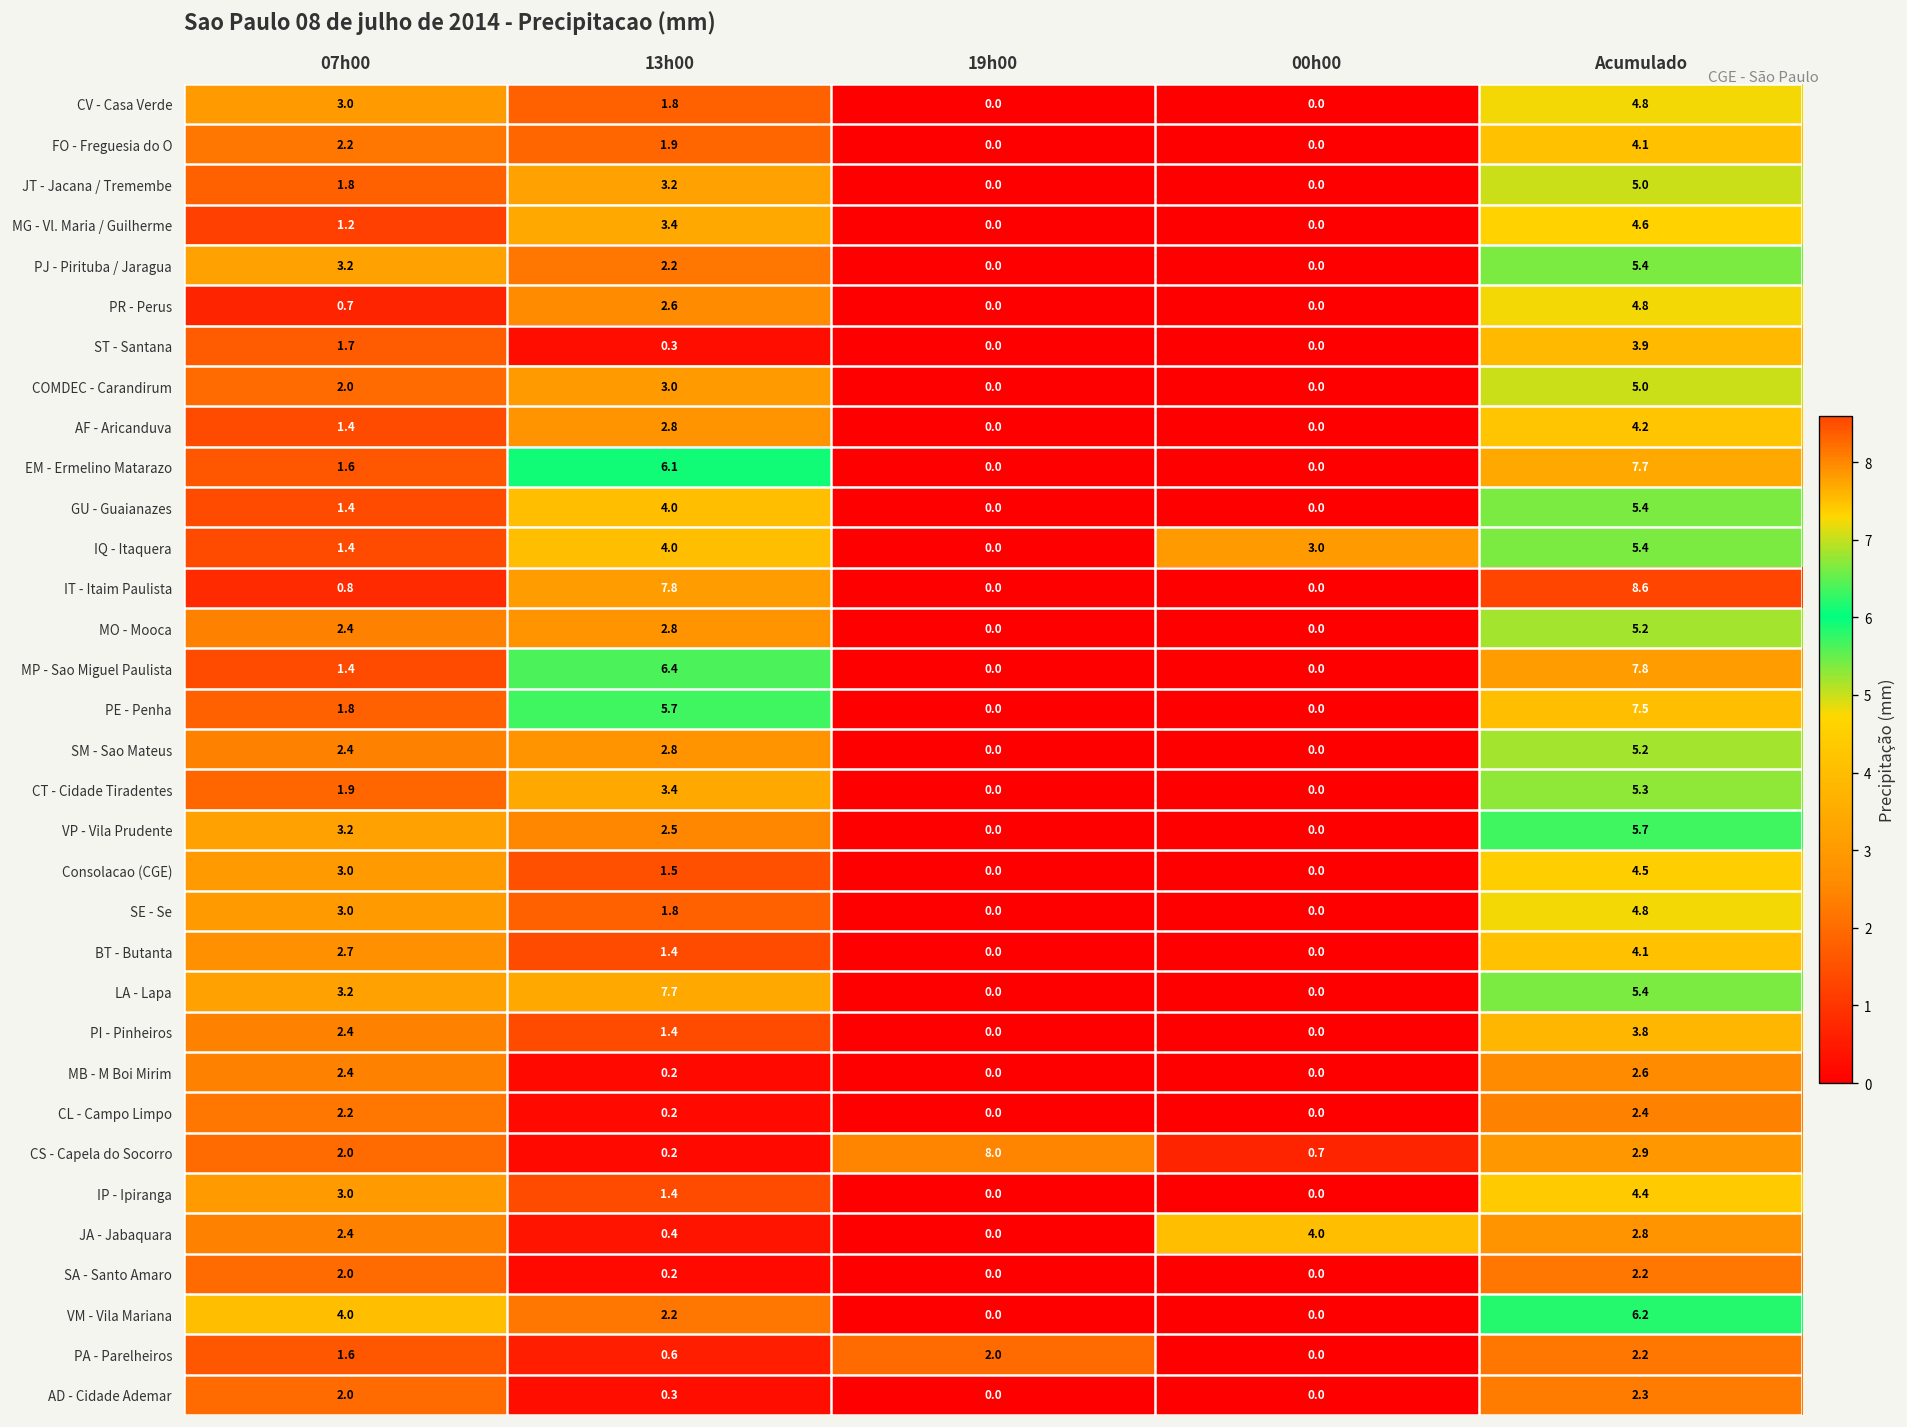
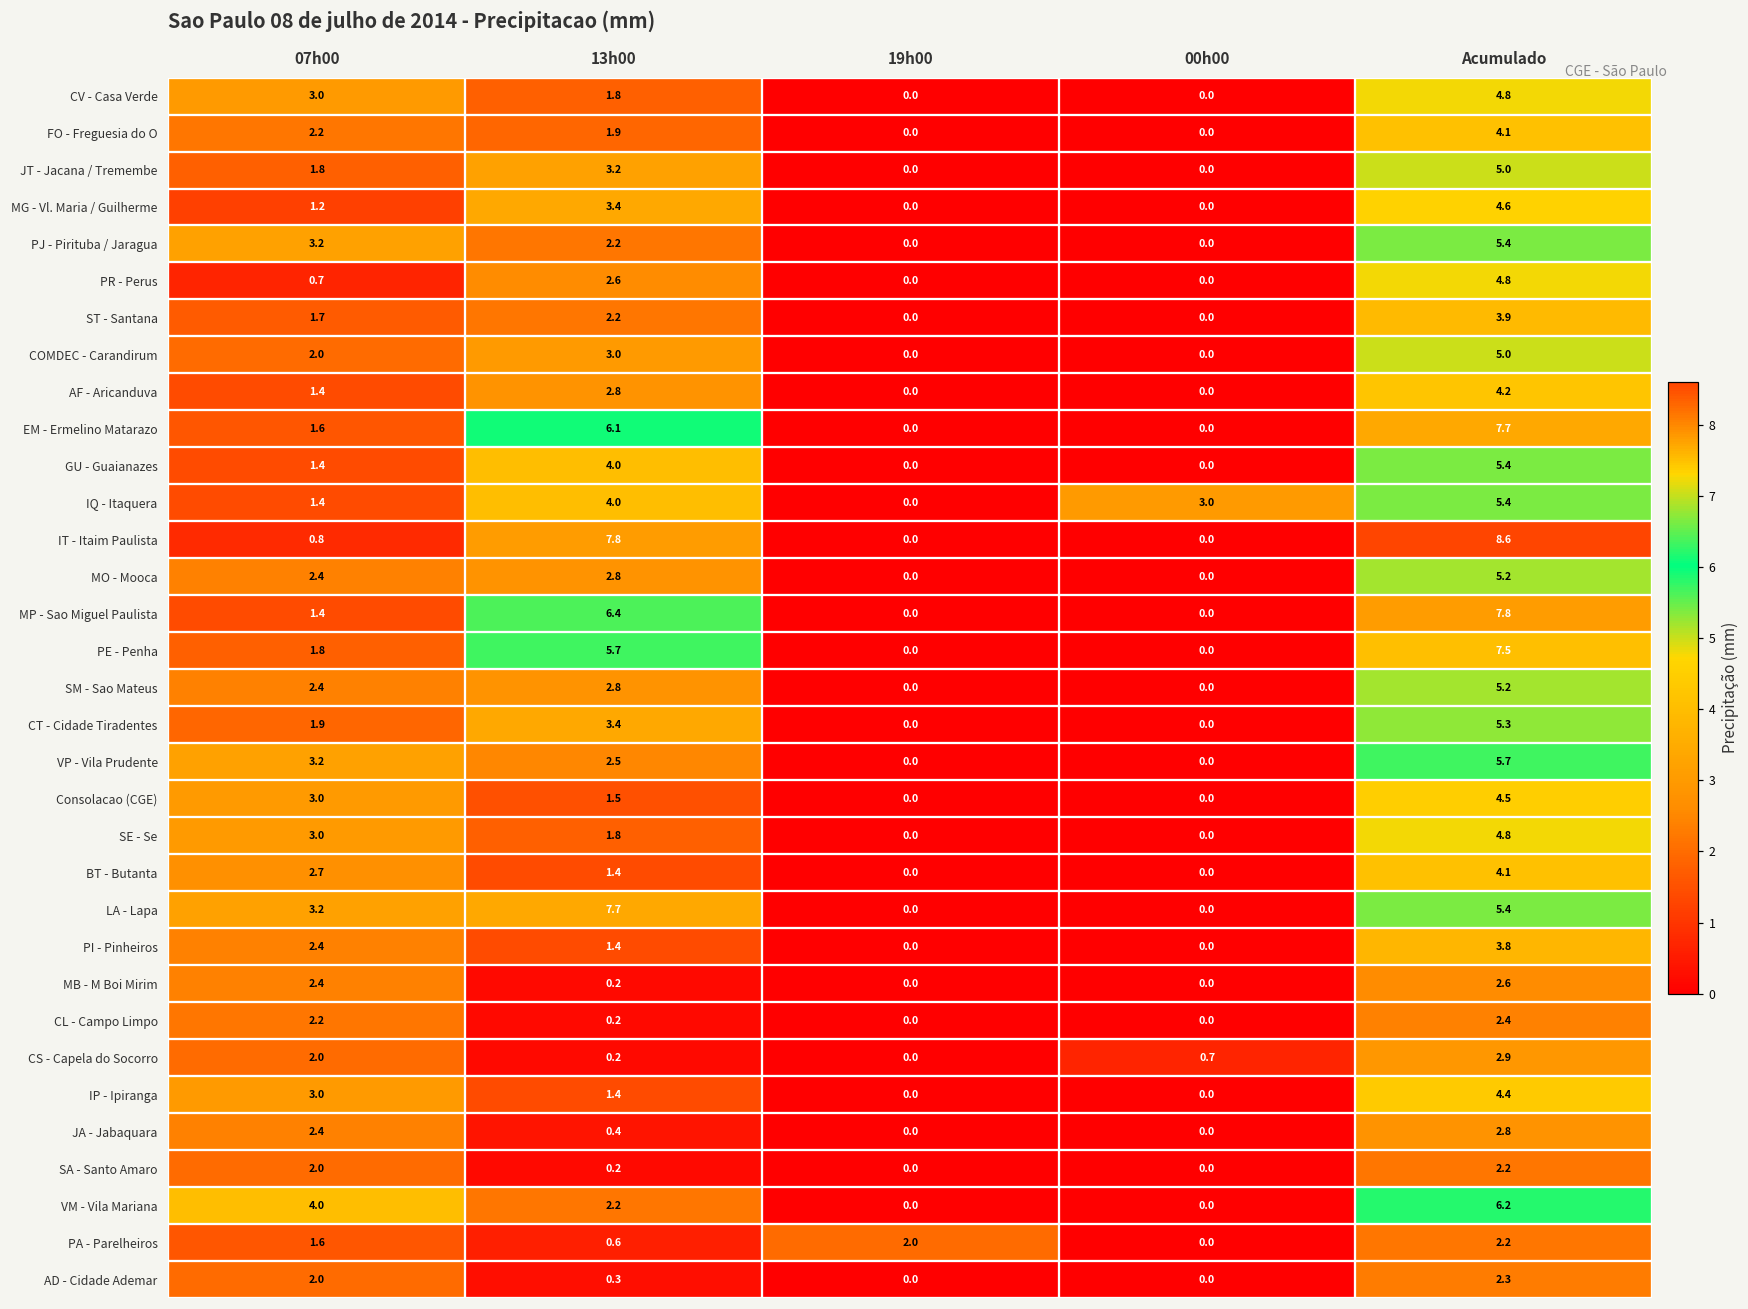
ST - Santana, 13h00: 0.3 -> 2.2
CS - Capela do Socorro, 19h00: 8.0 -> 0.0
JA - Jabaquara, 00h00: 4.0 -> 0.0
